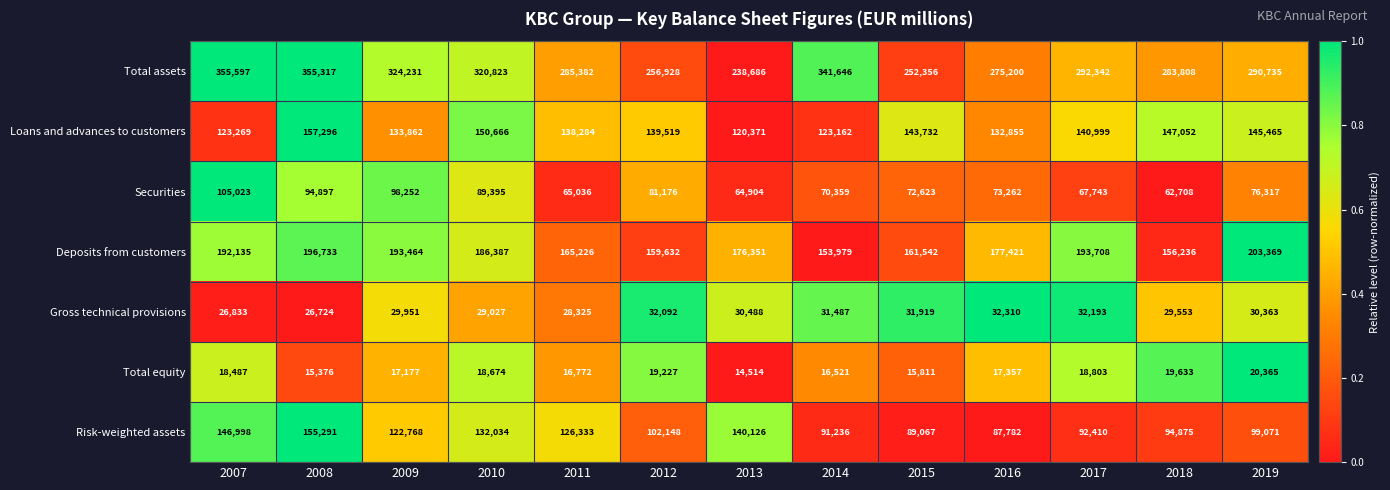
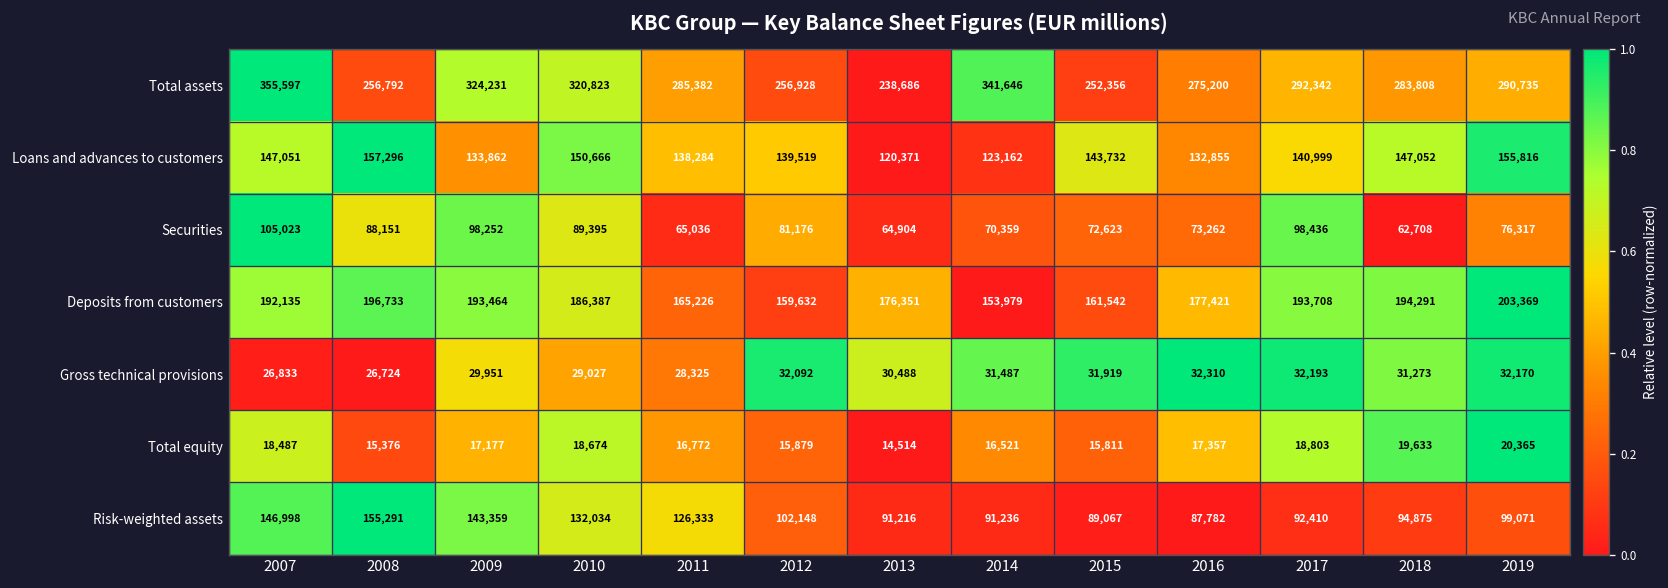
Total assets, 2008: 355,317 -> 256,792
Loans and advances to customers, 2007: 123,269 -> 147,051
Loans and advances to customers, 2019: 145,465 -> 155,816
Securities, 2008: 94,897 -> 88,151
Securities, 2017: 67,743 -> 98,436
Deposits from customers, 2018: 156,236 -> 194,291
Gross technical provisions, 2018: 29,553 -> 31,273
Gross technical provisions, 2019: 30,363 -> 32,170
Total equity, 2012: 19,227 -> 15,879
Risk-weighted assets, 2009: 122,768 -> 143,359
Risk-weighted assets, 2013: 140,126 -> 91,216
